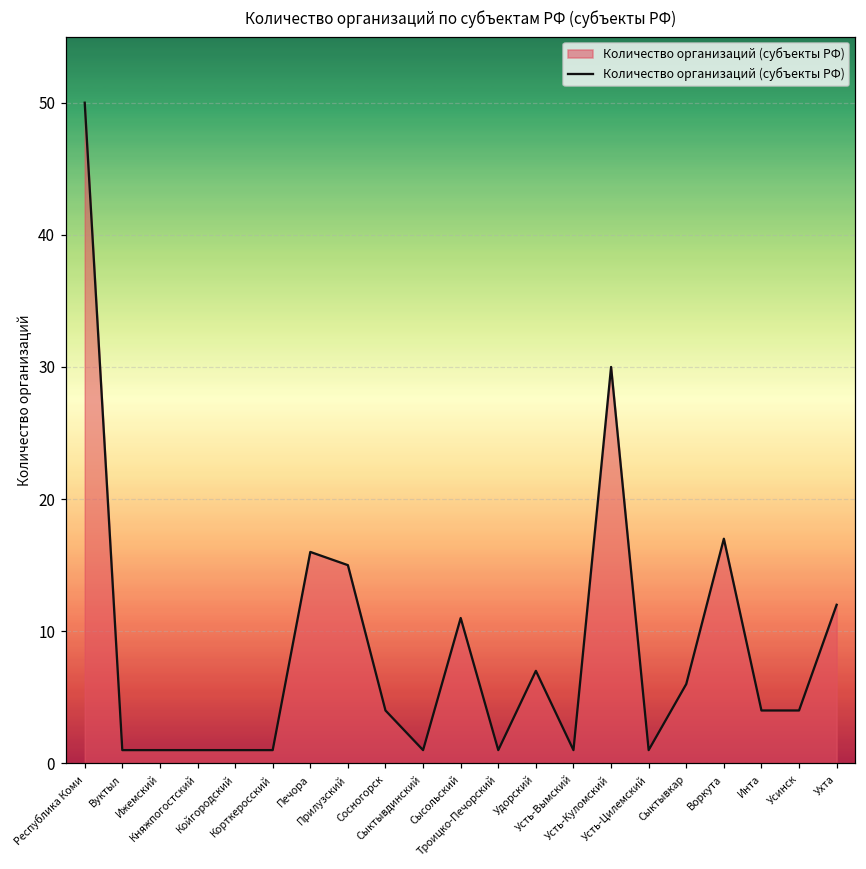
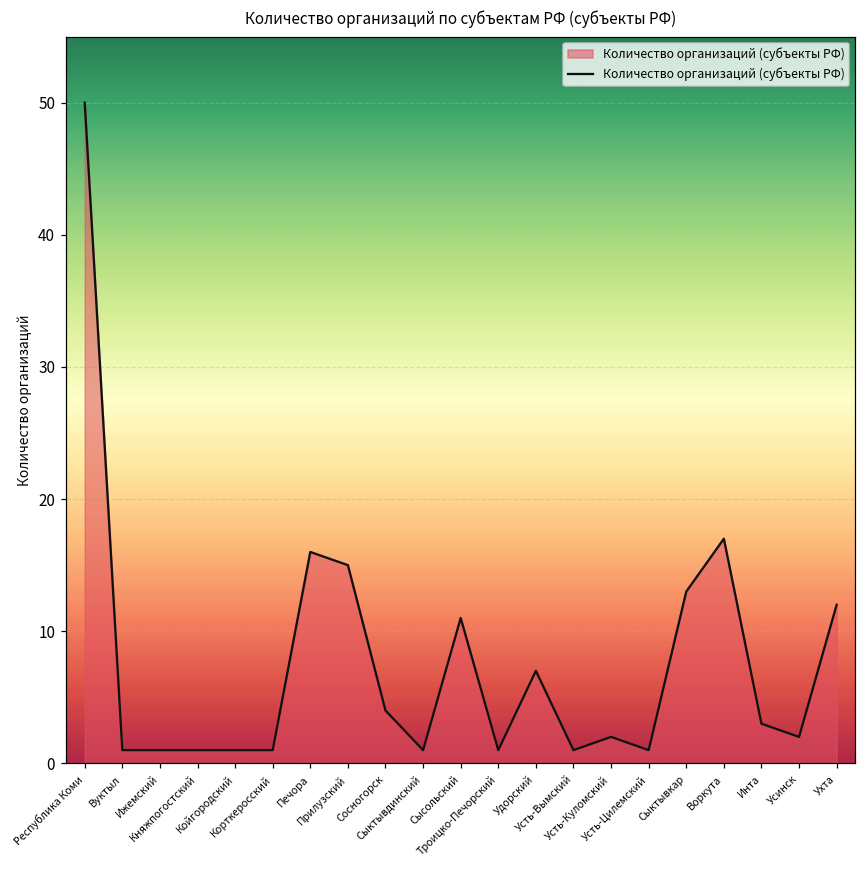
Усть-Куломский: 30 -> 2
Сыктывкар: 6 -> 13
Инта: 4 -> 3
Усинск: 4 -> 2
